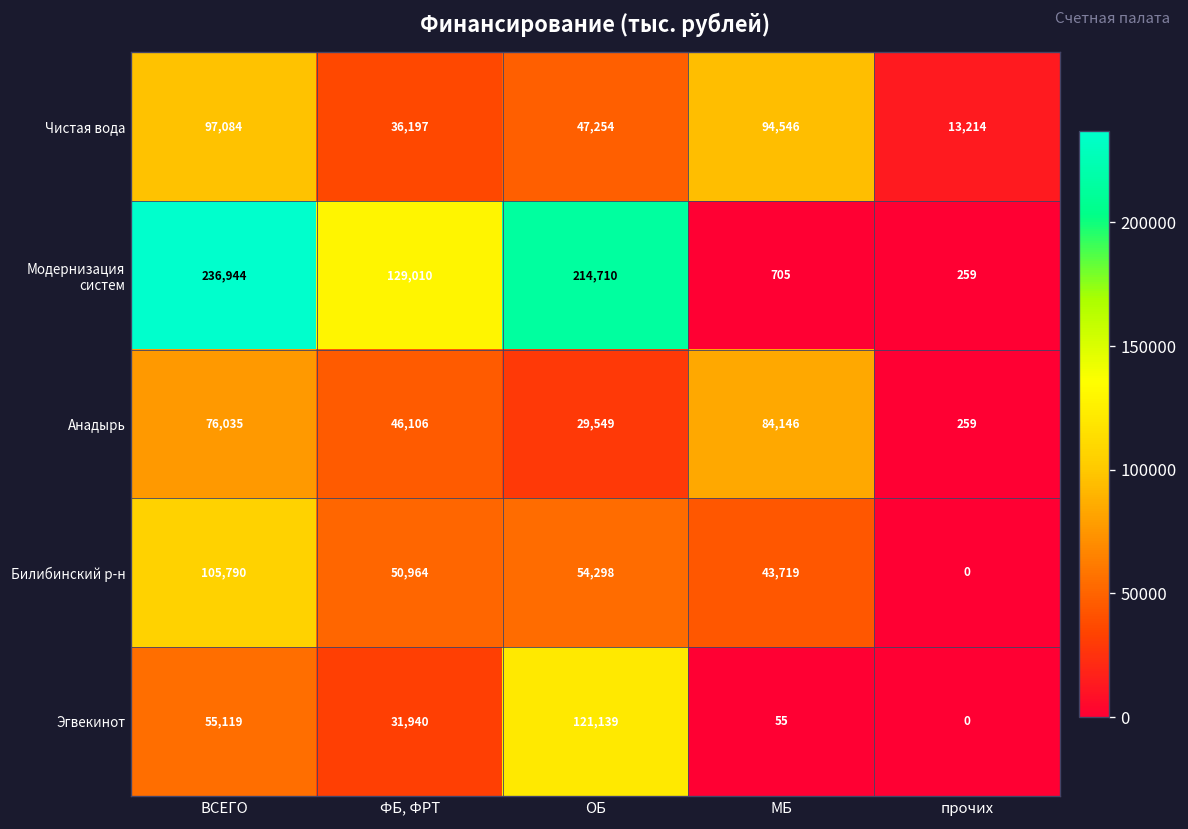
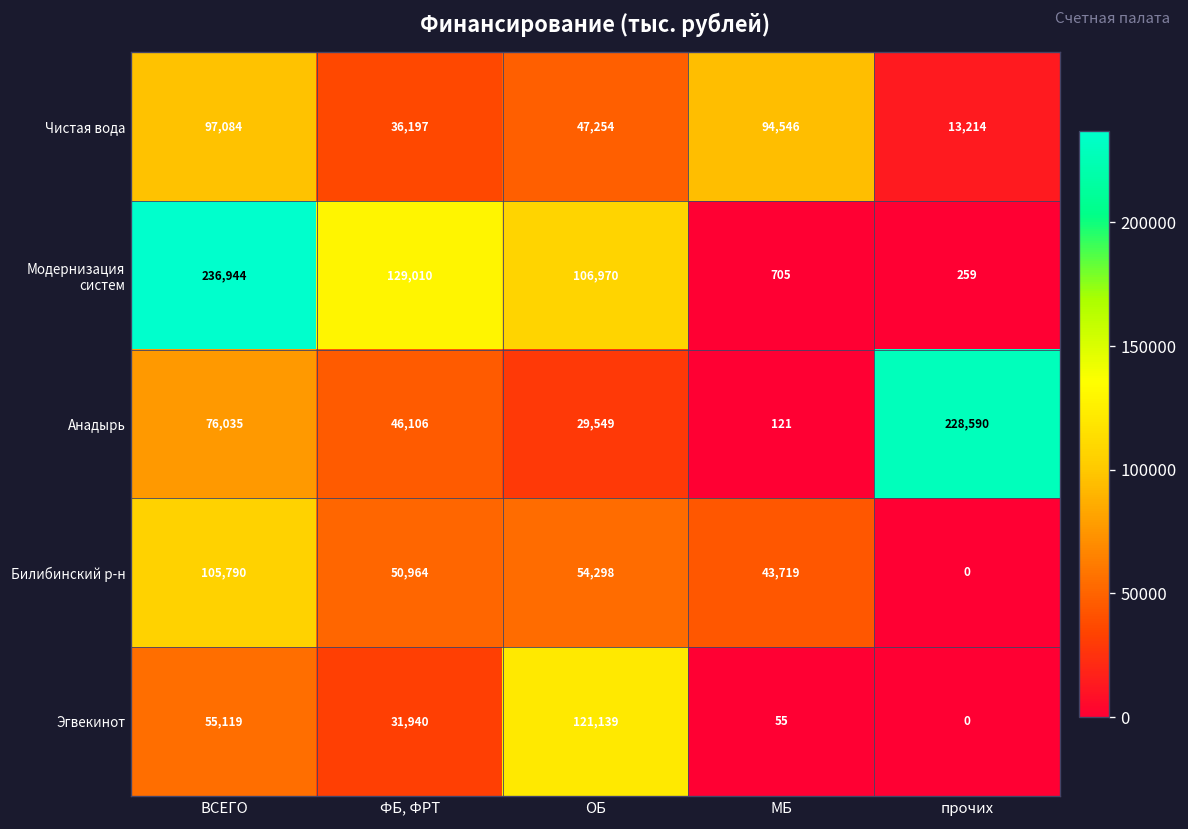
Модернизация систем, ОБ: 214,710 -> 106,970
Анадырь, МБ: 84,146 -> 121
Анадырь, прочих: 259 -> 228,590
